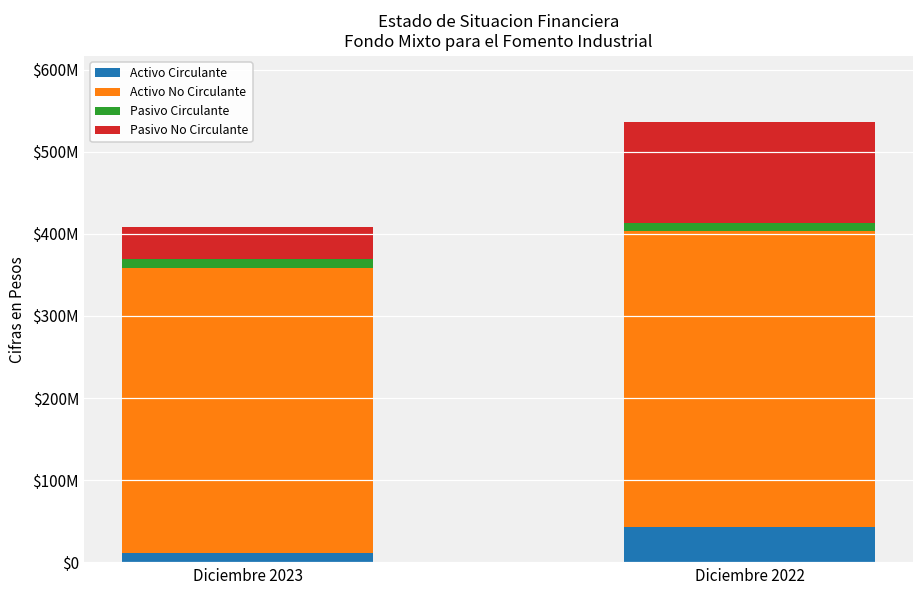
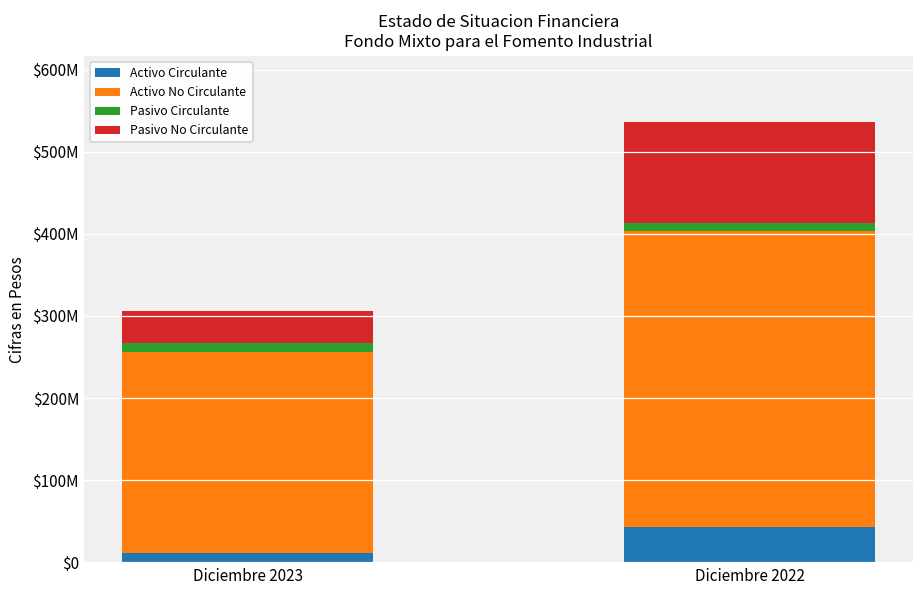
Activo No Circulante, Diciembre 2023: $350000000 -> $240000000
